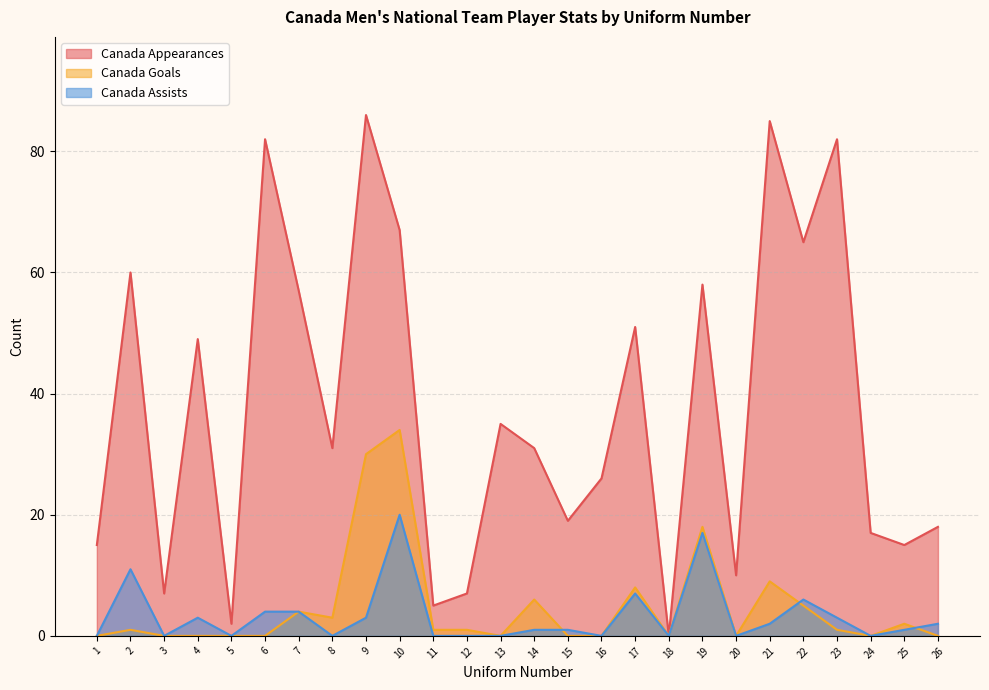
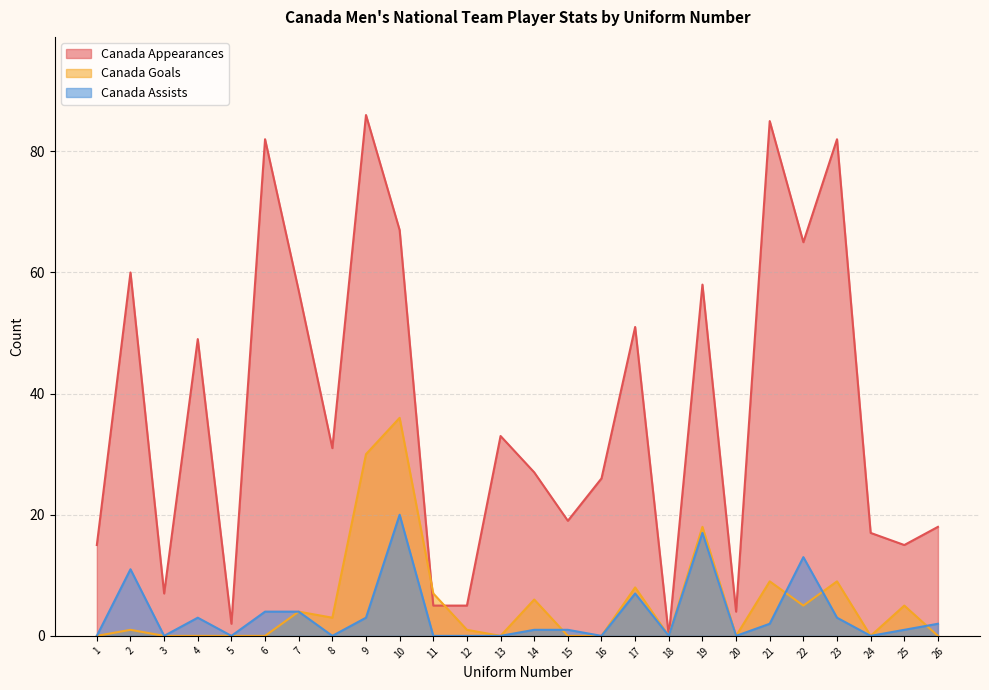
Canada Goals, 10: 34 -> 36
Canada Goals, 11: 1 -> 7
Canada Appearances, 12: 7 -> 5
Canada Appearances, 13: 35 -> 33
Canada Appearances, 14: 31 -> 27
Canada Appearances, 20: 10 -> 4
Canada Assists, 22: 6 -> 13
Canada Goals, 23: 1 -> 9
Canada Goals, 25: 2 -> 5
